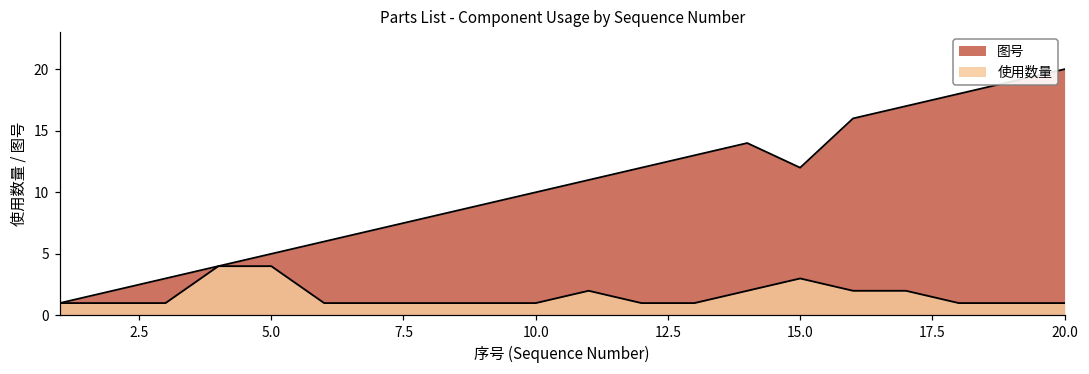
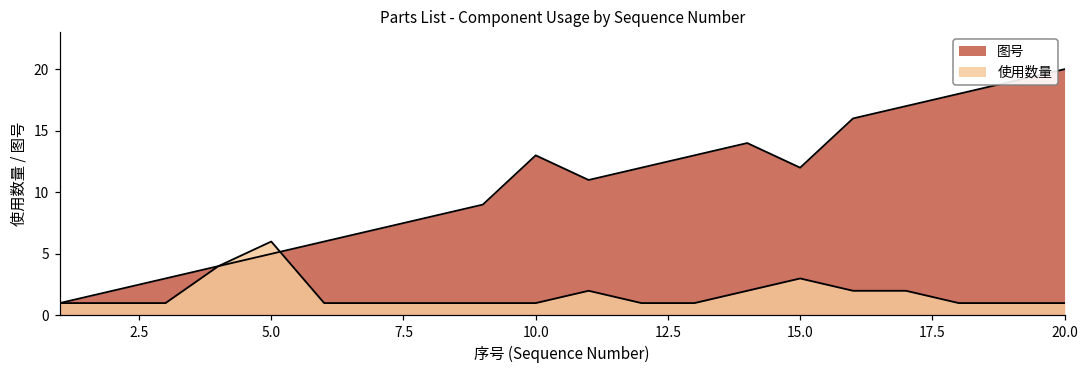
使用数量, 5.0: 4 -> 6
图号, 10.0: 10 -> 13
